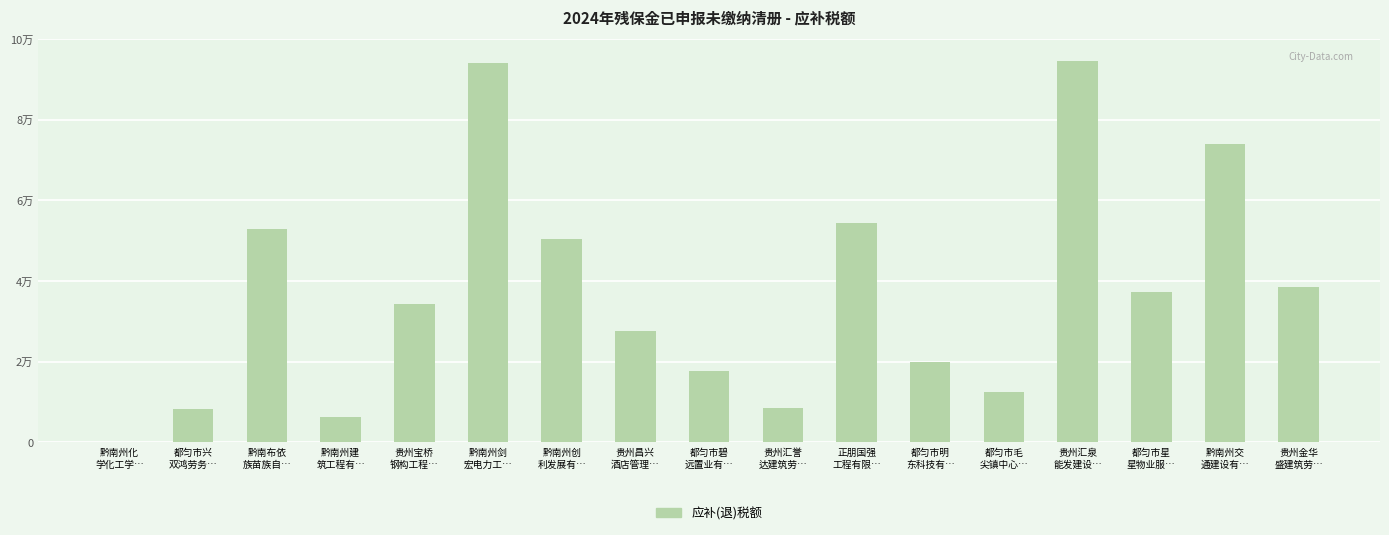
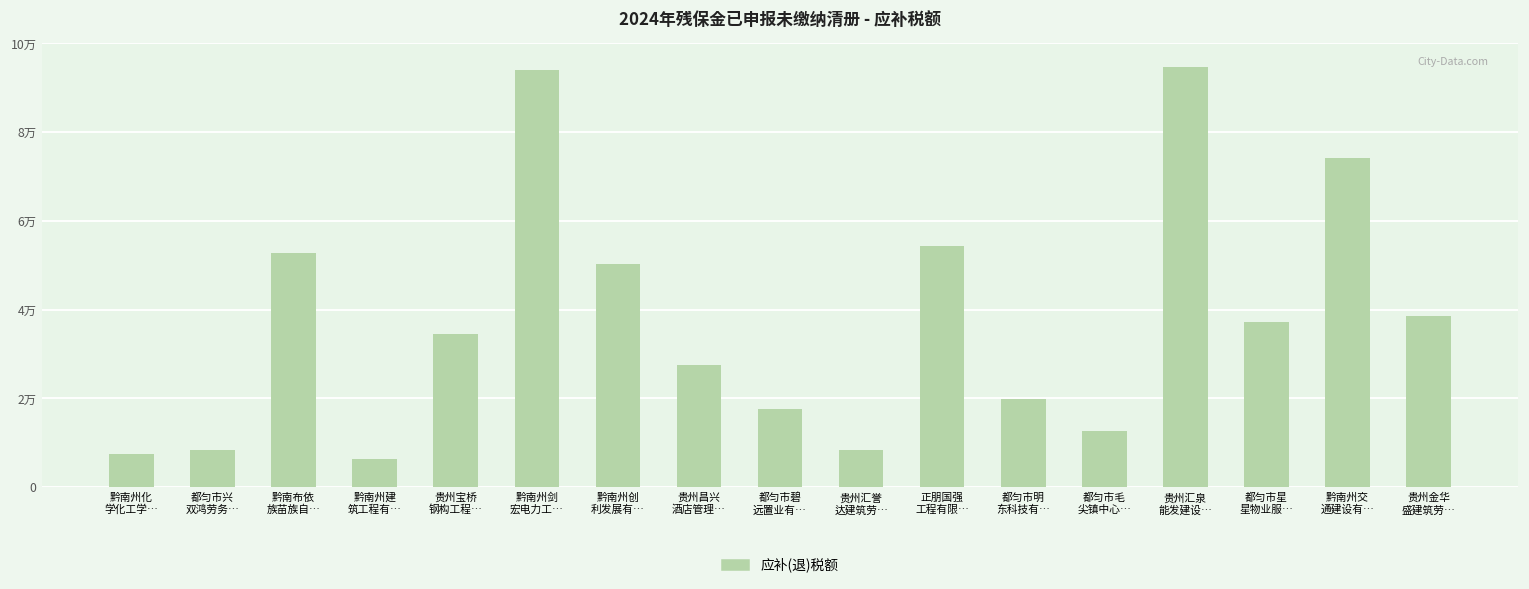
黔南州化 学化工学…: 0.0万 -> 0.8万
